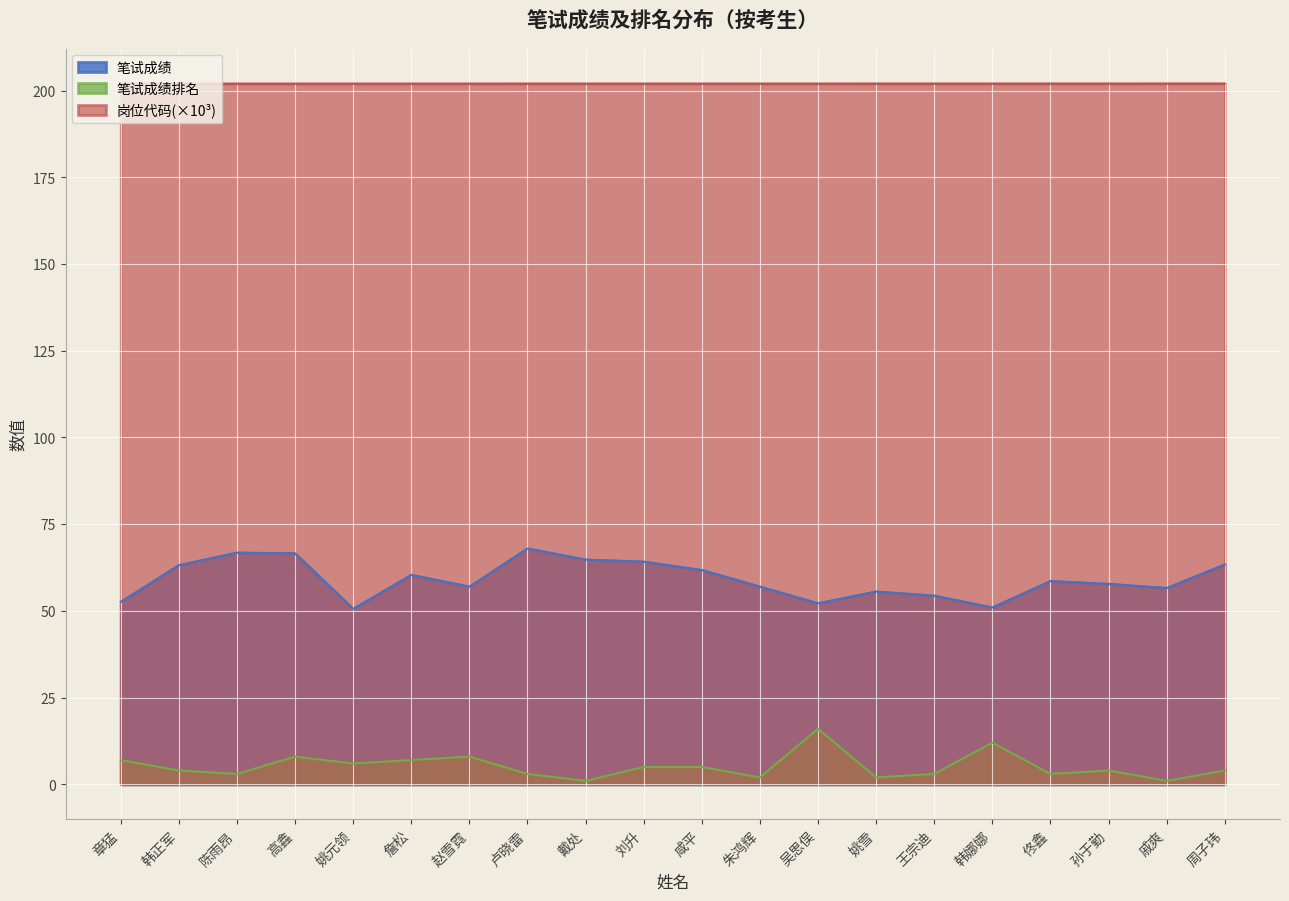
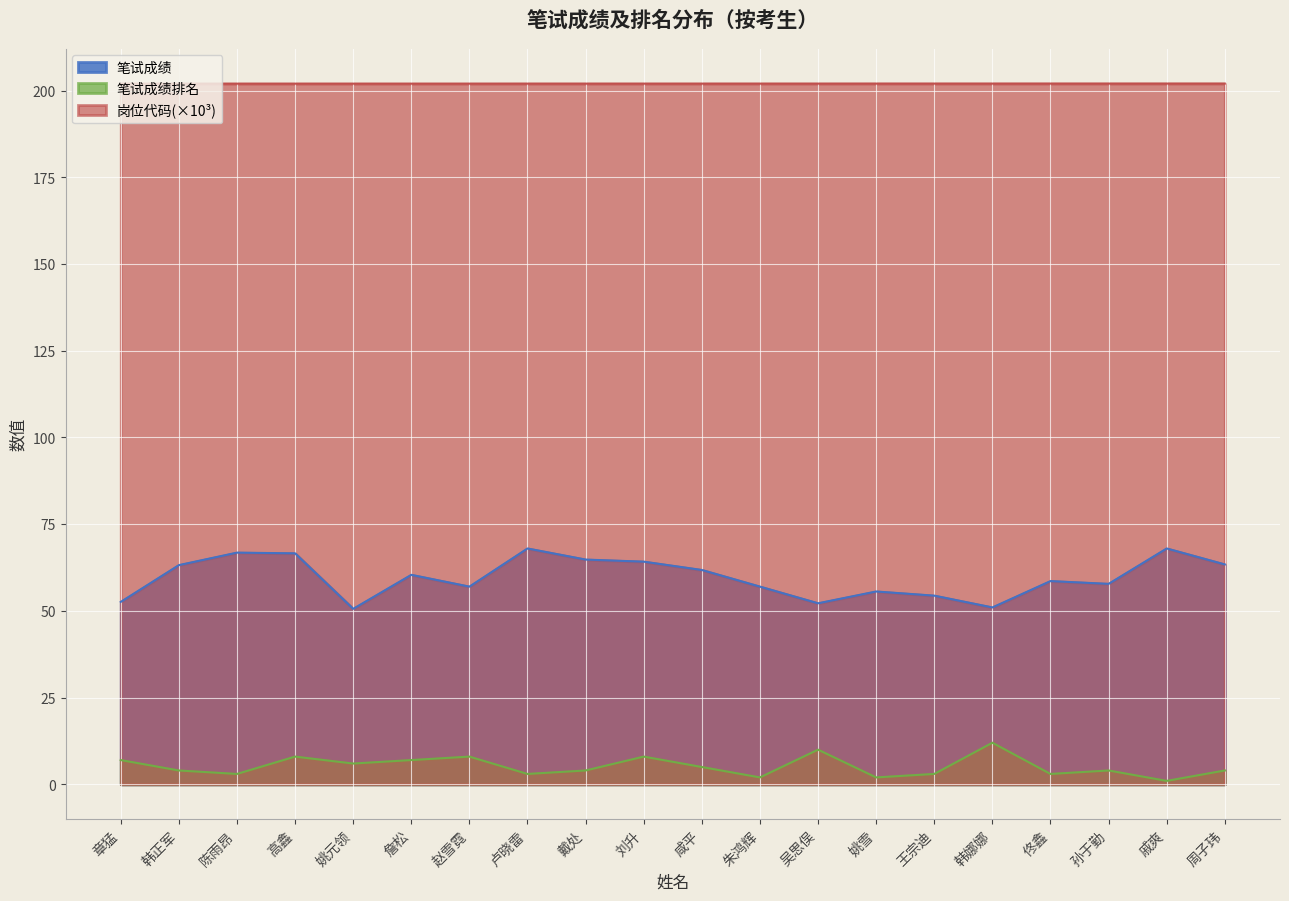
笔试成绩排名, 戴处: 1 -> 4
笔试成绩排名, 刘升: 5 -> 8
笔试成绩排名, 吴思俣: 16 -> 10
笔试成绩, 戚爽: 57 -> 68
